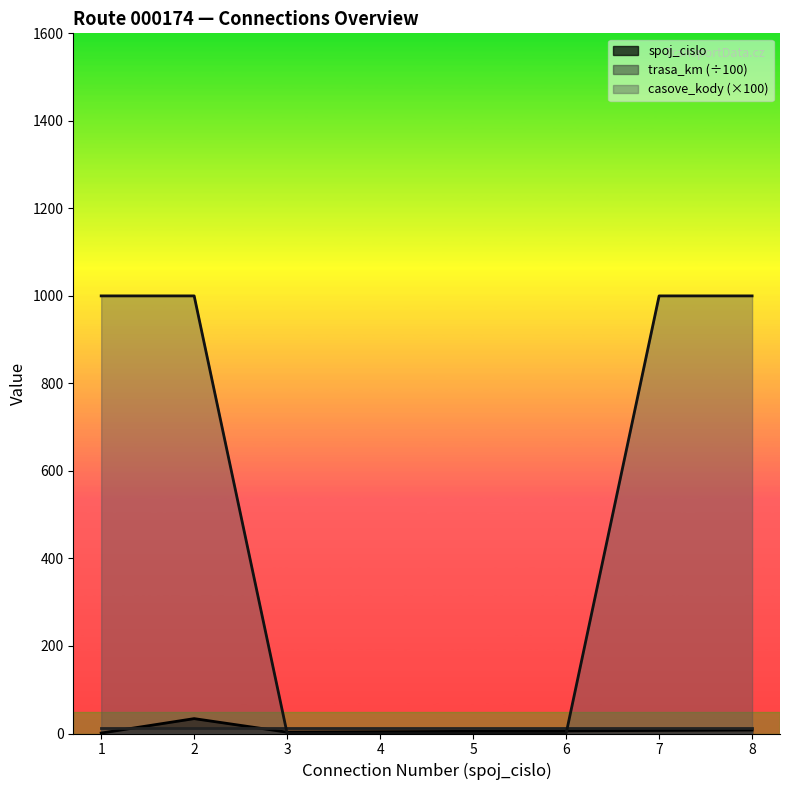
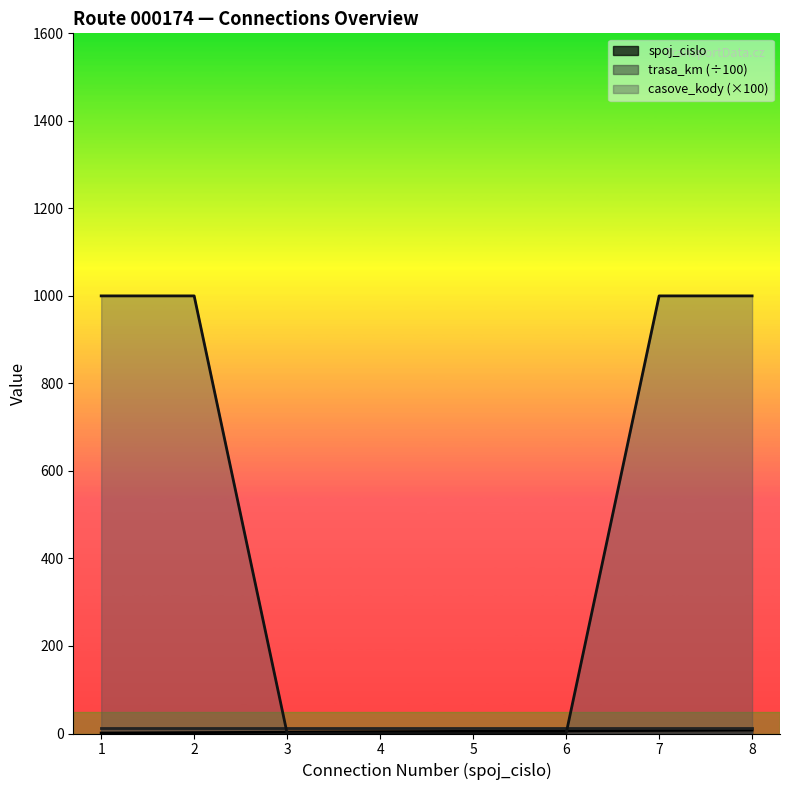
spoj_cislo, 2: 30 -> 0
